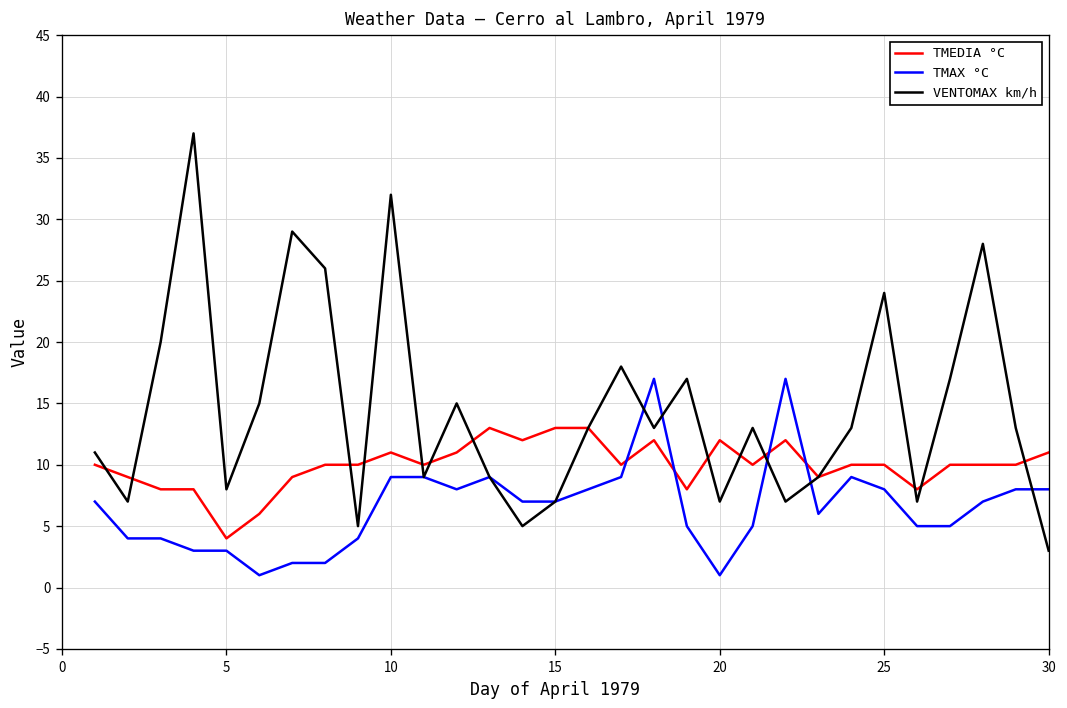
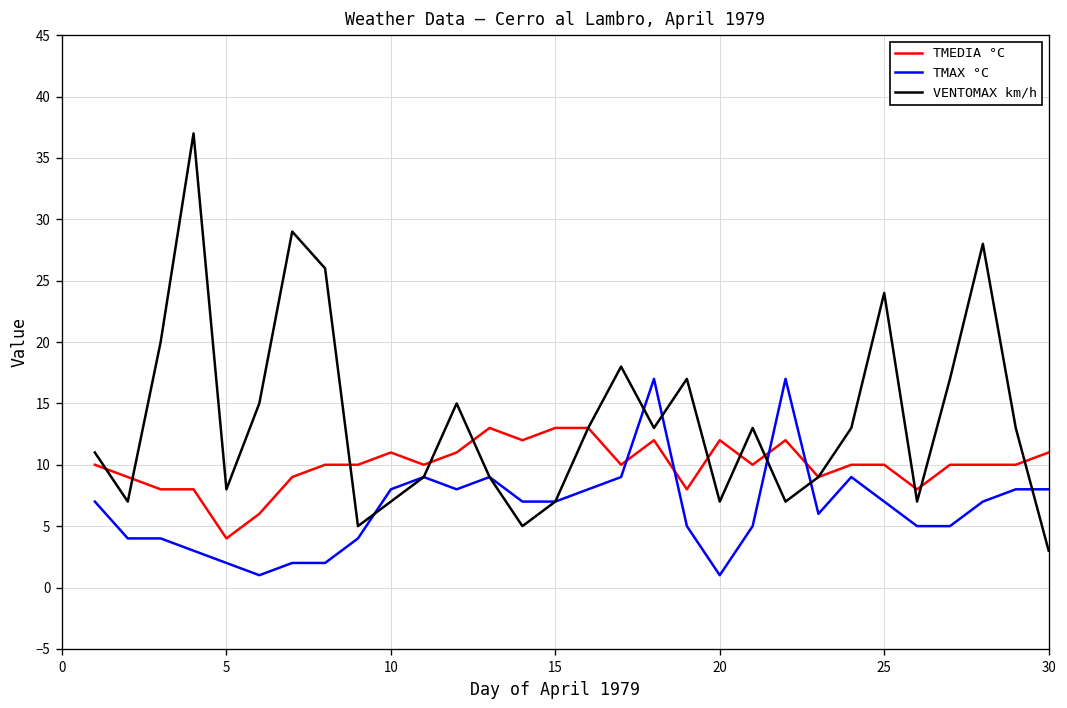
TMAX °C, 5: 3 -> 2
TMAX °C, 10: 9 -> 8
VENTOMAX km/h, 10: 32 -> 7
TMAX °C, 25: 8 -> 7
